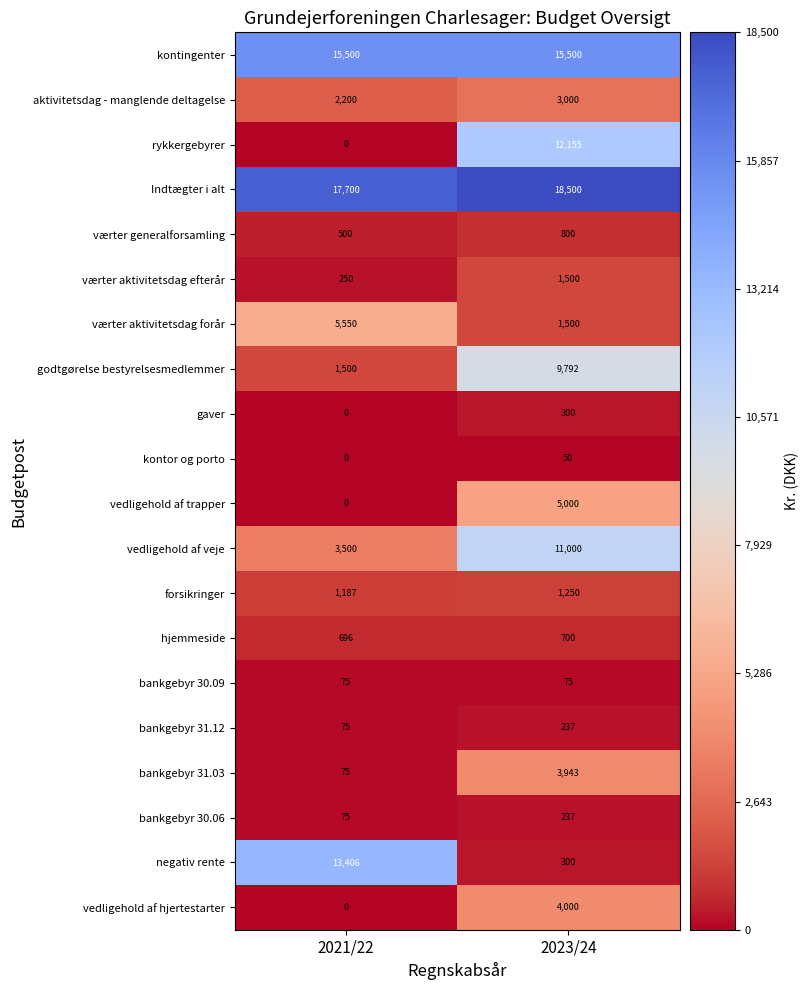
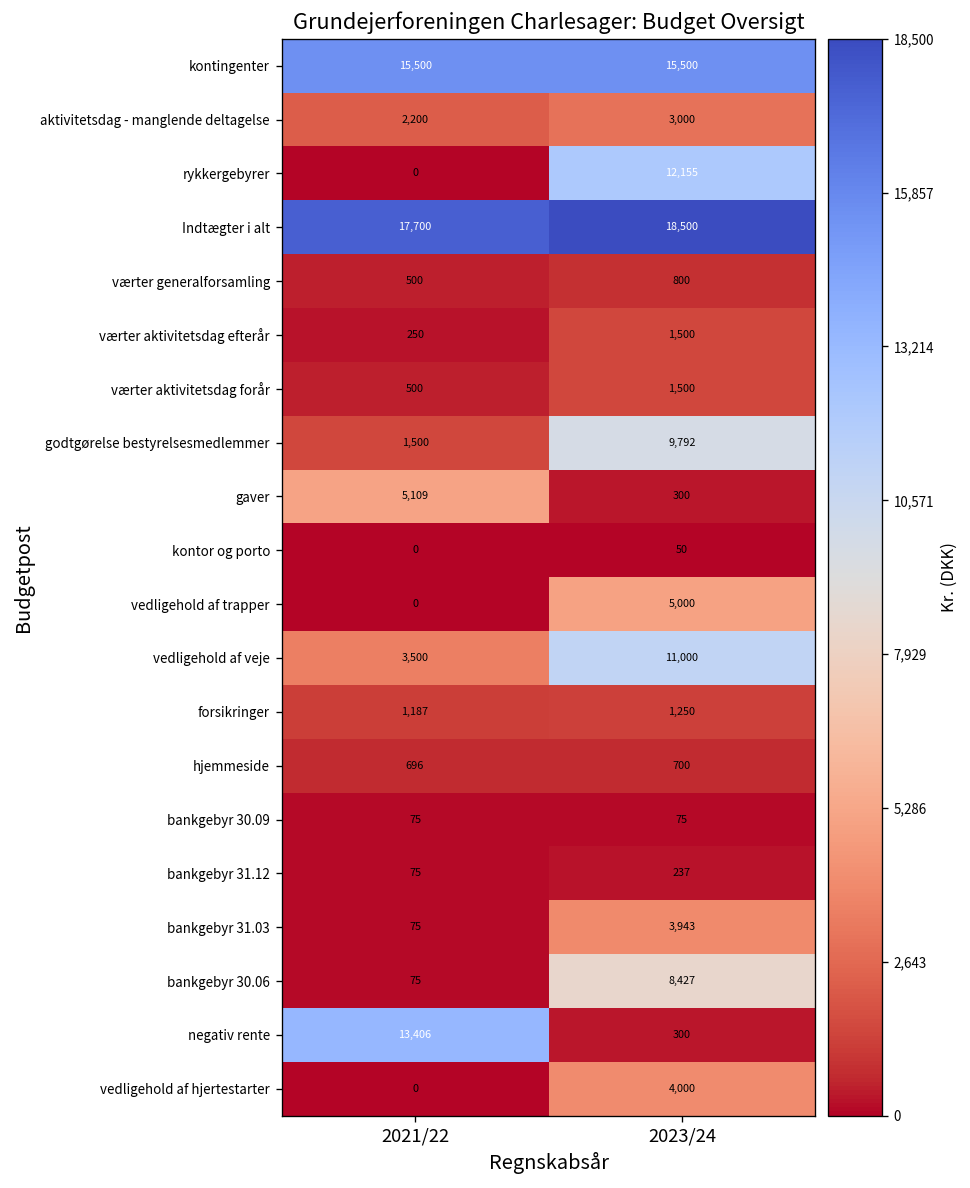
værter aktivitetsdag forår, 2021/22: 5,550 -> 500
gaver, 2021/22: 0 -> 5,109
bankgebyr 30.06, 2023/24: 237 -> 8,427
